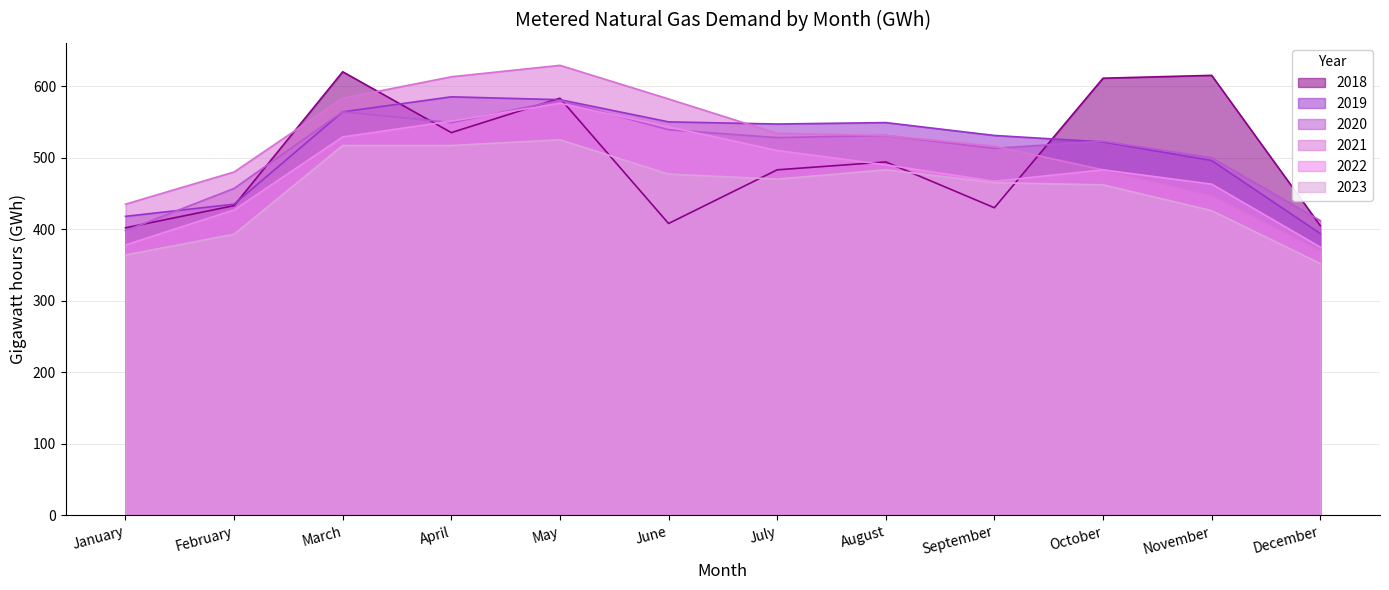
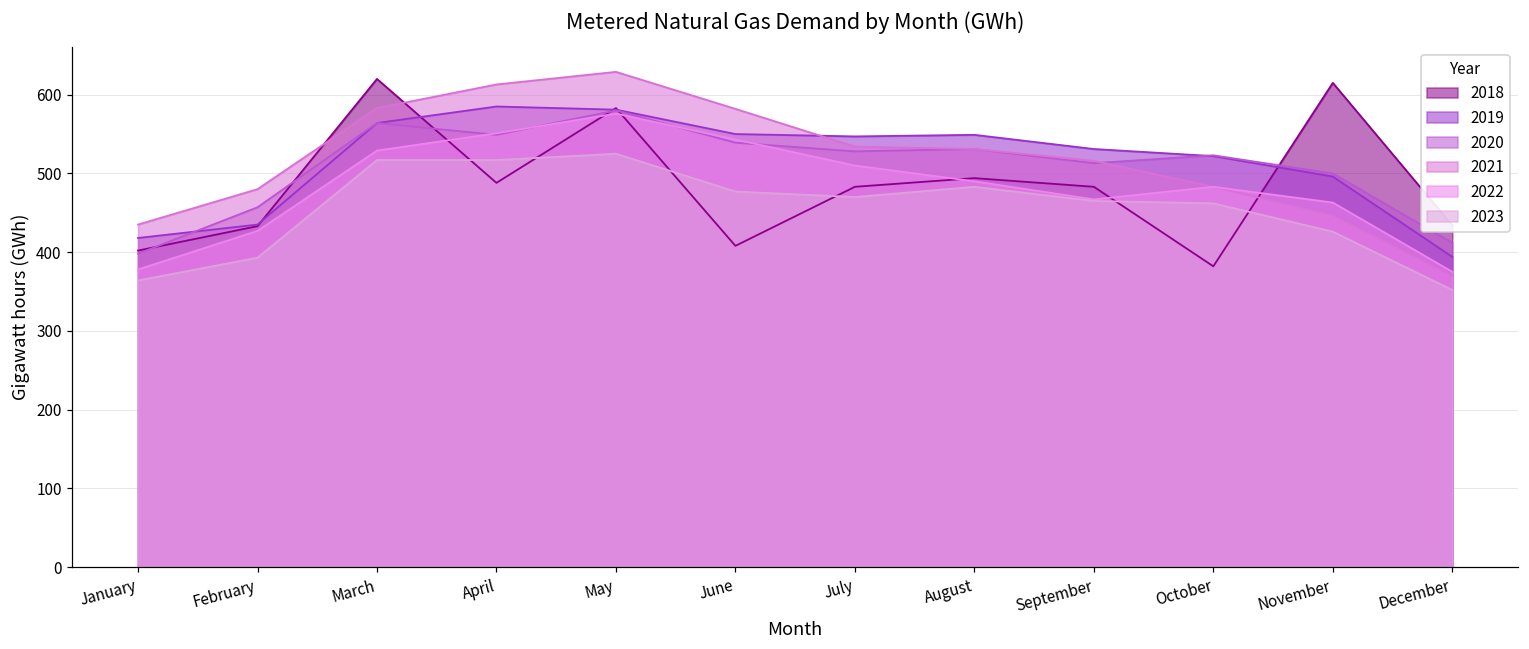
2018, April: 540 -> 490
2018, September: 430 -> 480
2018, October: 610 -> 380
2018, December: 410 -> 430
